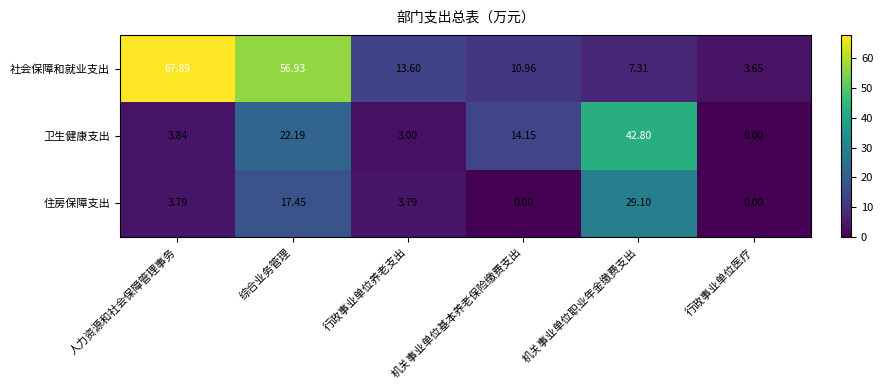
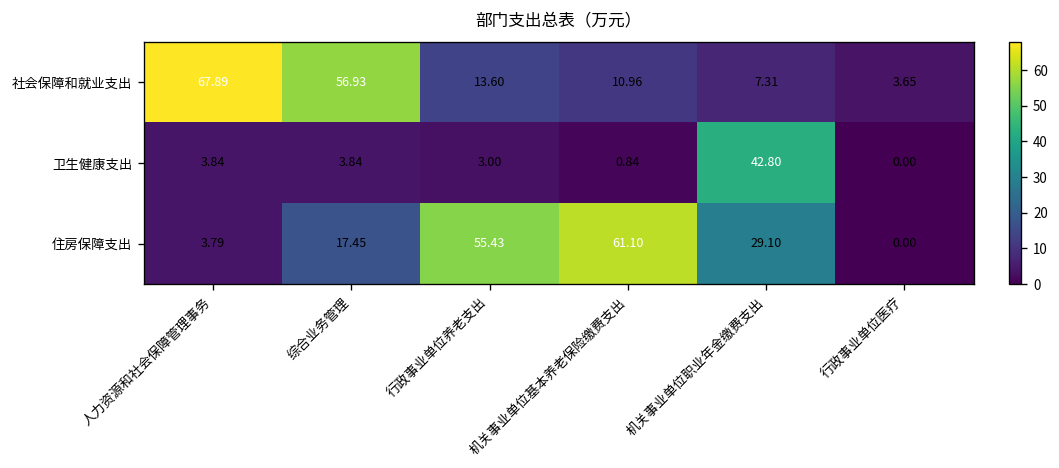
卫生健康支出, 综合业务管理: 22.19 -> 3.84
卫生健康支出, 机关事业单位基本养老保险缴费支出: 14.15 -> 0.84
住房保障支出, 行政事业单位养老支出: 3.79 -> 55.43
住房保障支出, 机关事业单位基本养老保险缴费支出: 0.00 -> 61.10
